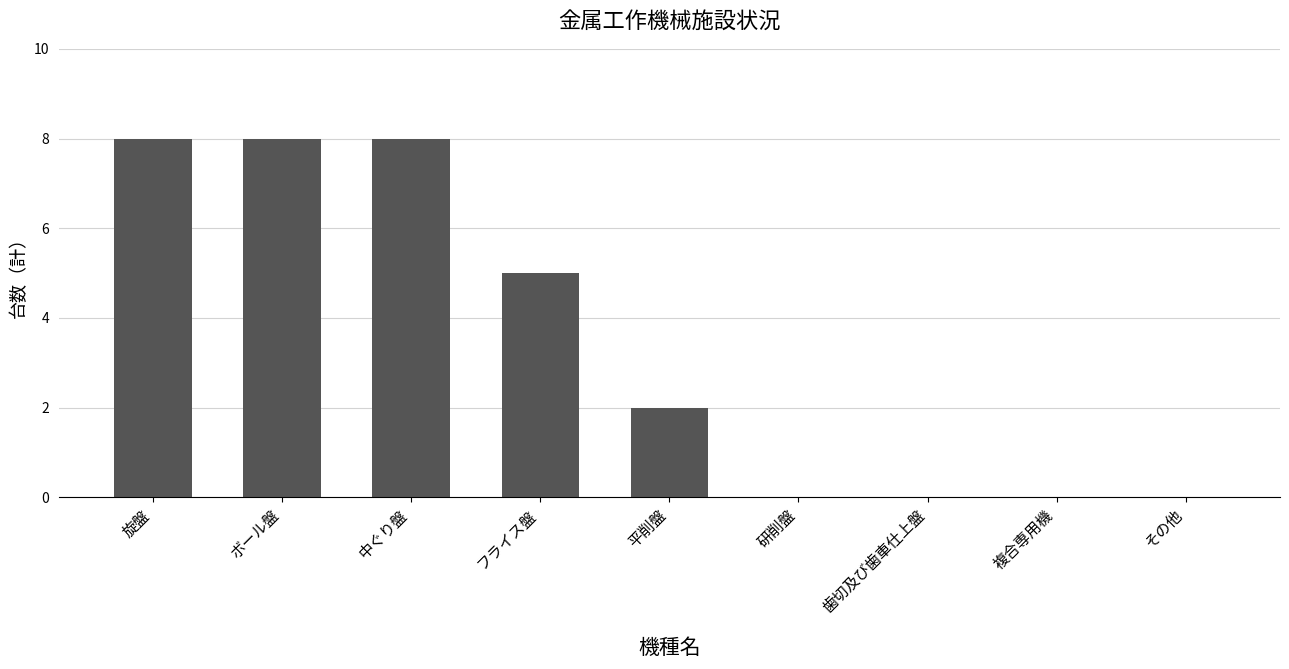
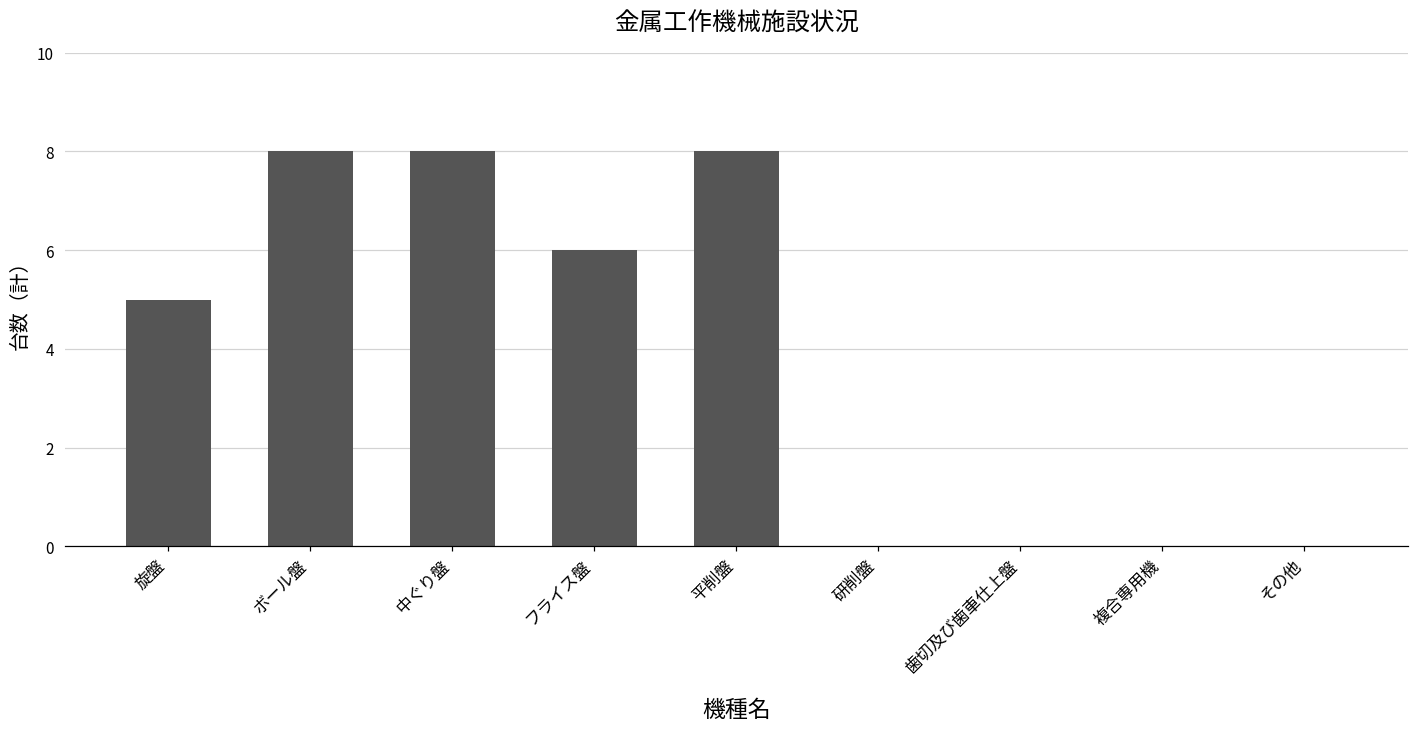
旋盤: 8 -> 5
フライス盤: 5 -> 6
平削盤: 2 -> 8
